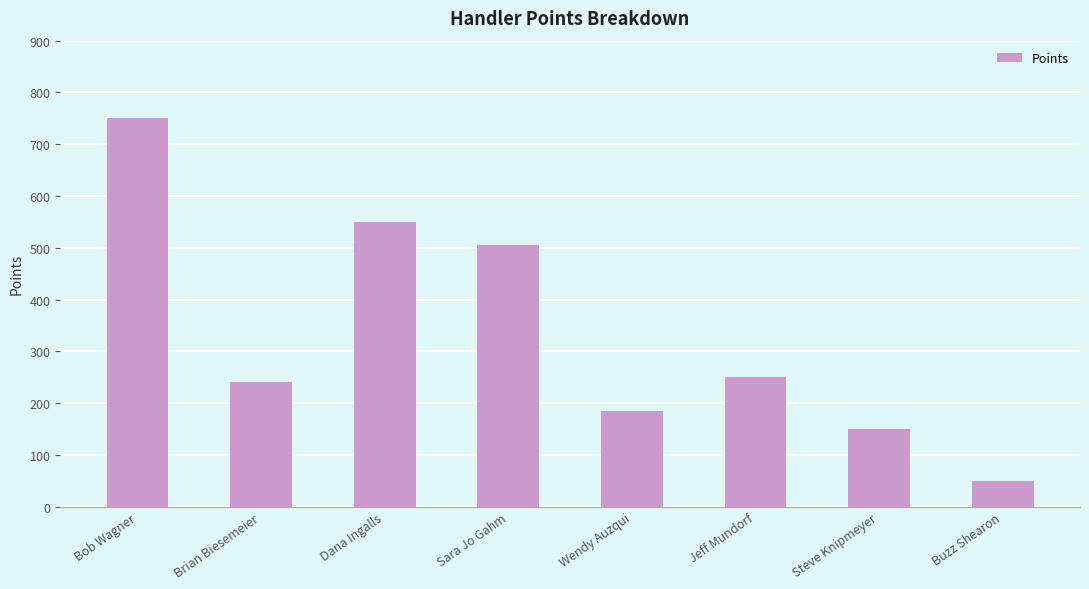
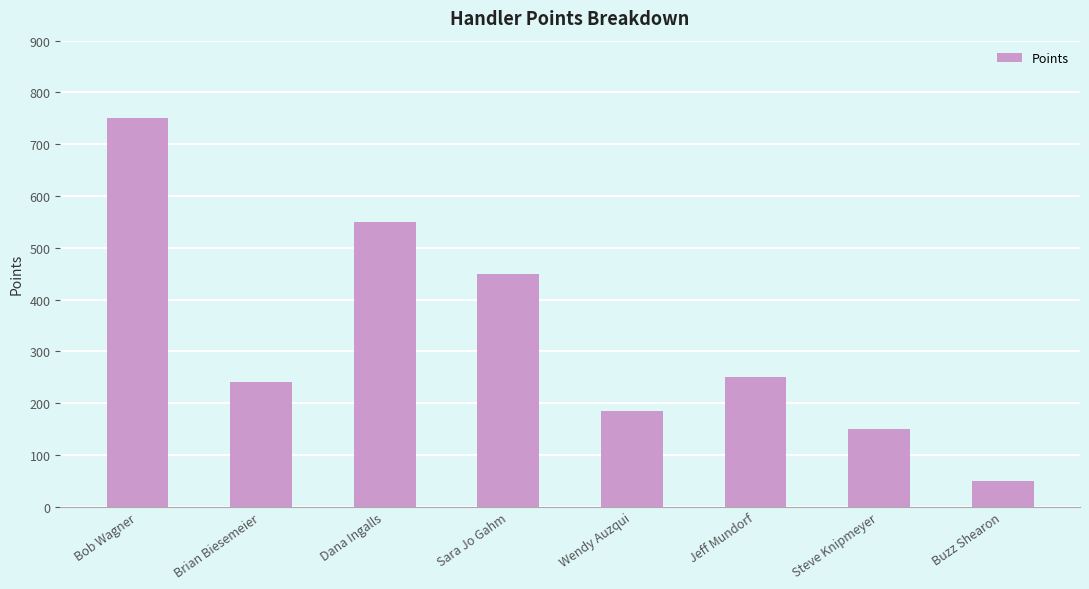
Sara Jo Gahm: 510 -> 450
